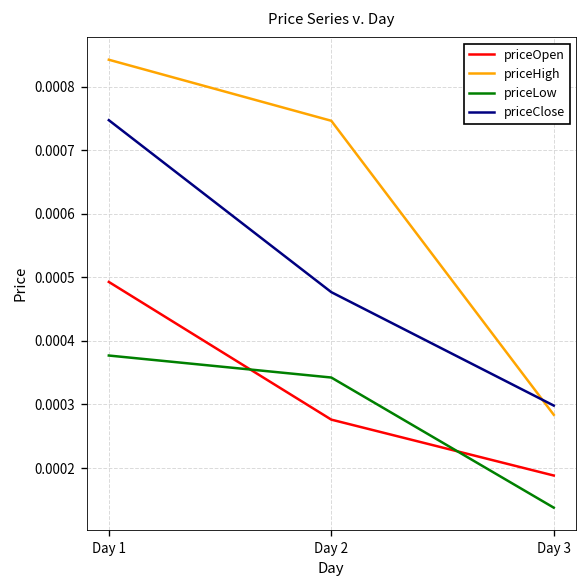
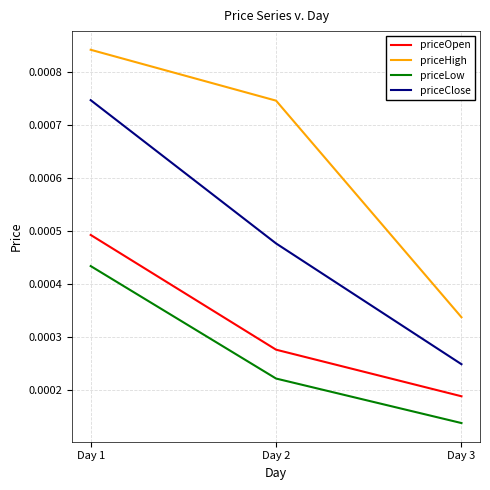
priceLow, Day 1: 0.00038 -> 0.00043
priceLow, Day 2: 0.00034 -> 0.00022
priceHigh, Day 3: 0.00028 -> 0.00034
priceClose, Day 3: 0.00030 -> 0.00025
